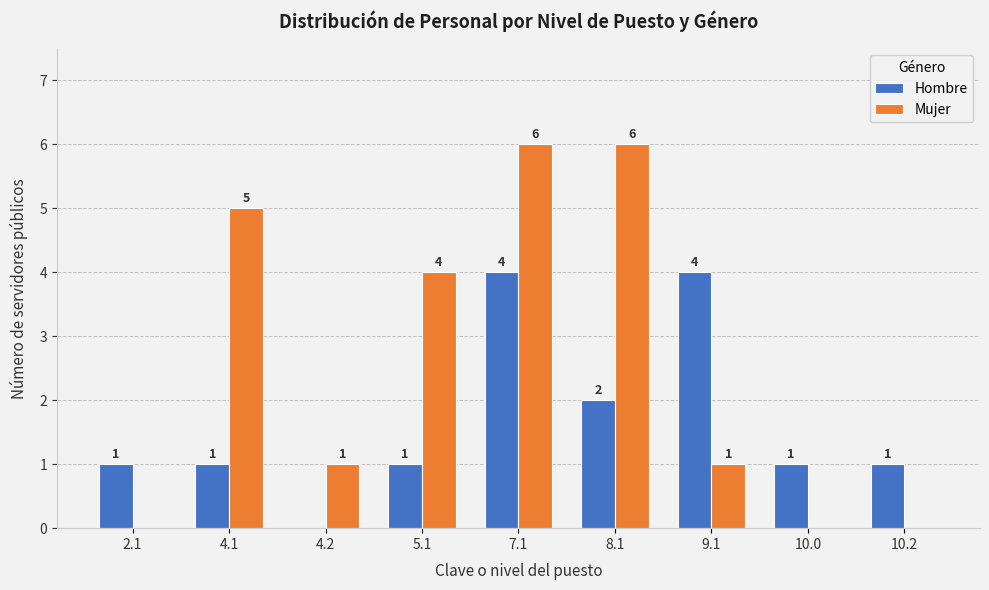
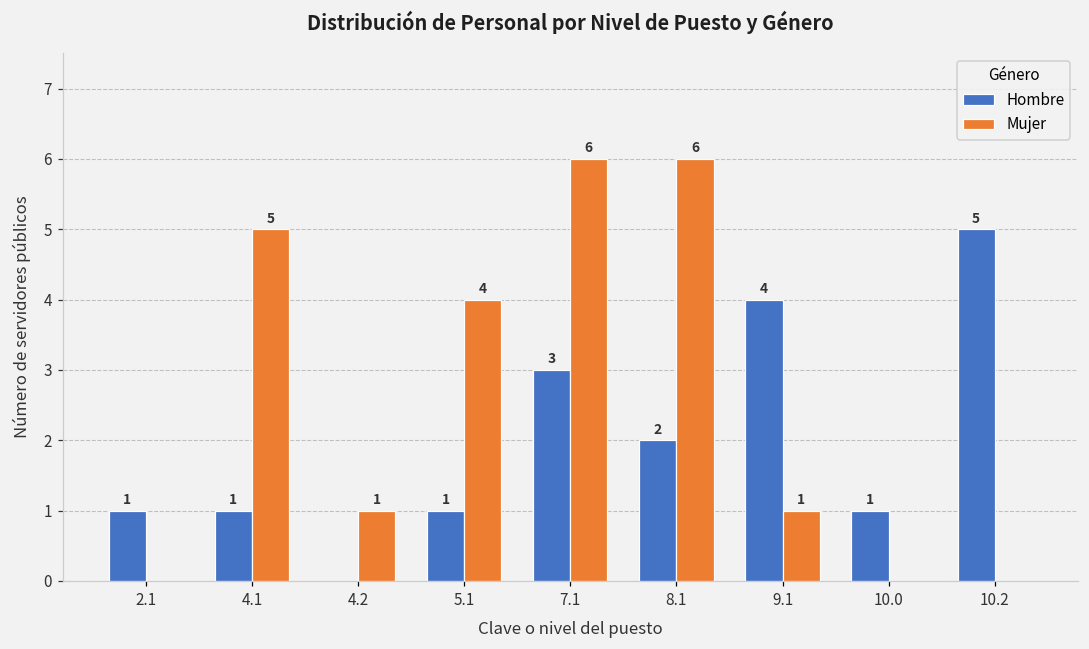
Hombre, 7.1: 4 -> 3
Hombre, 10.2: 1 -> 5
